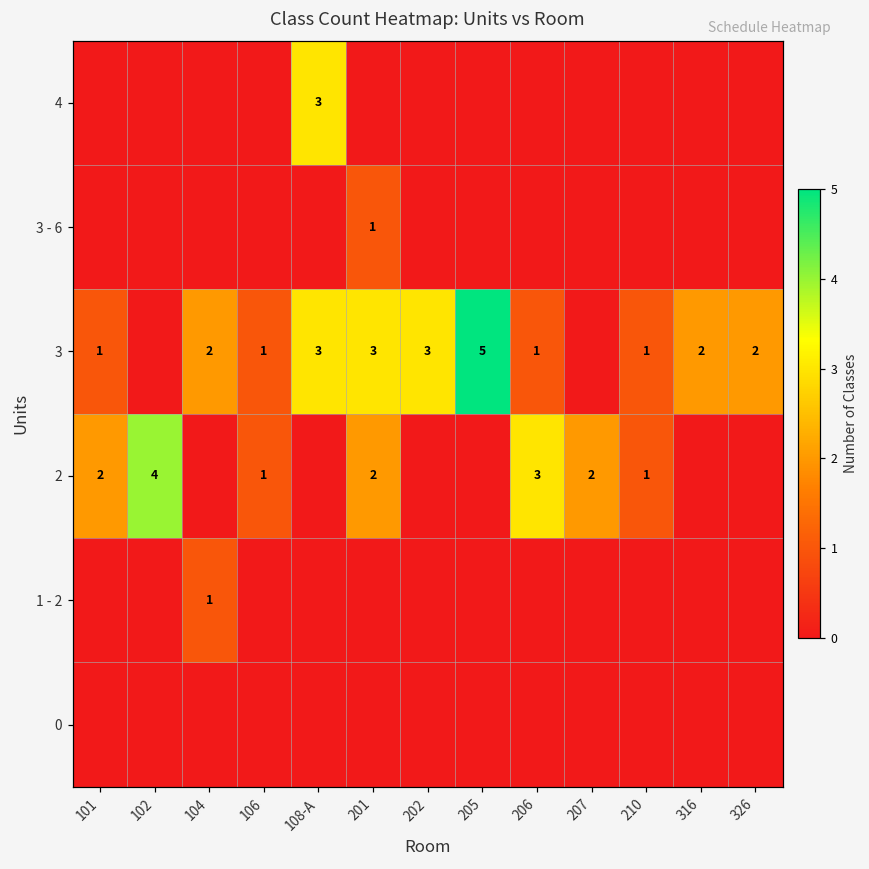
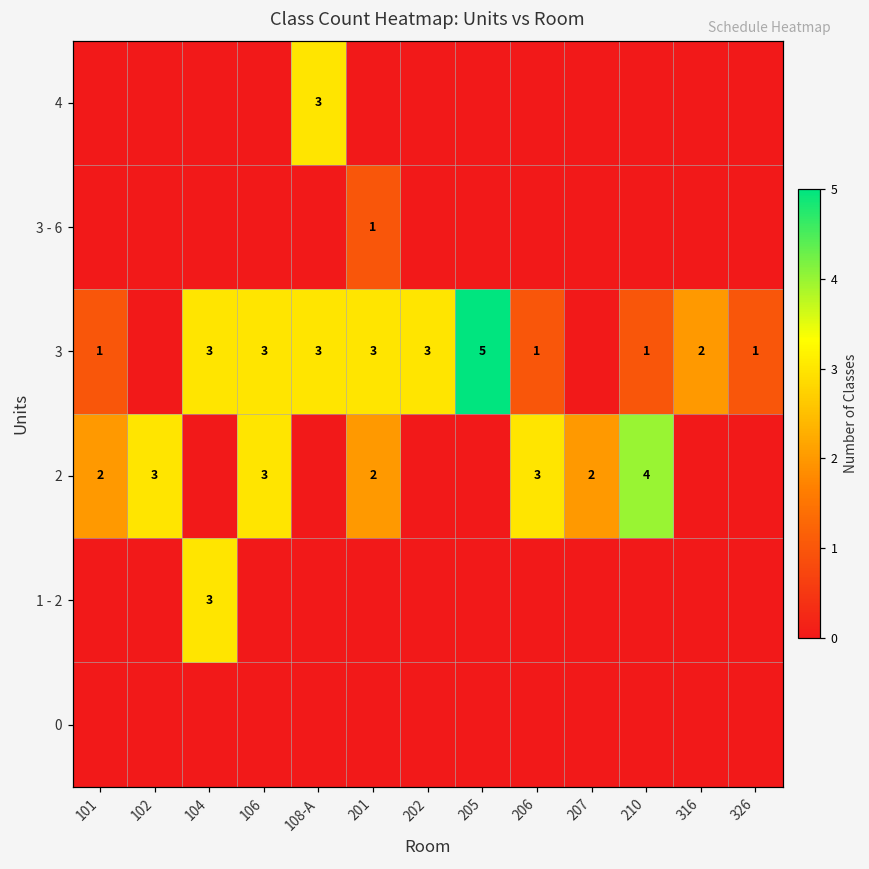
3, 104: 2 -> 3
3, 106: 1 -> 3
3, 326: 2 -> 1
2, 102: 4 -> 3
2, 106: 1 -> 3
2, 210: 1 -> 4
1 - 2, 104: 1 -> 3
